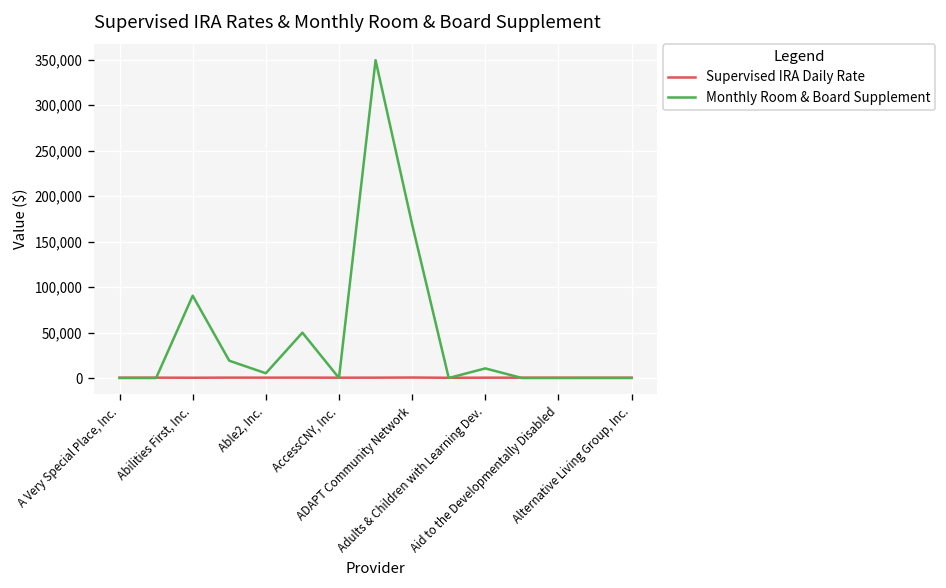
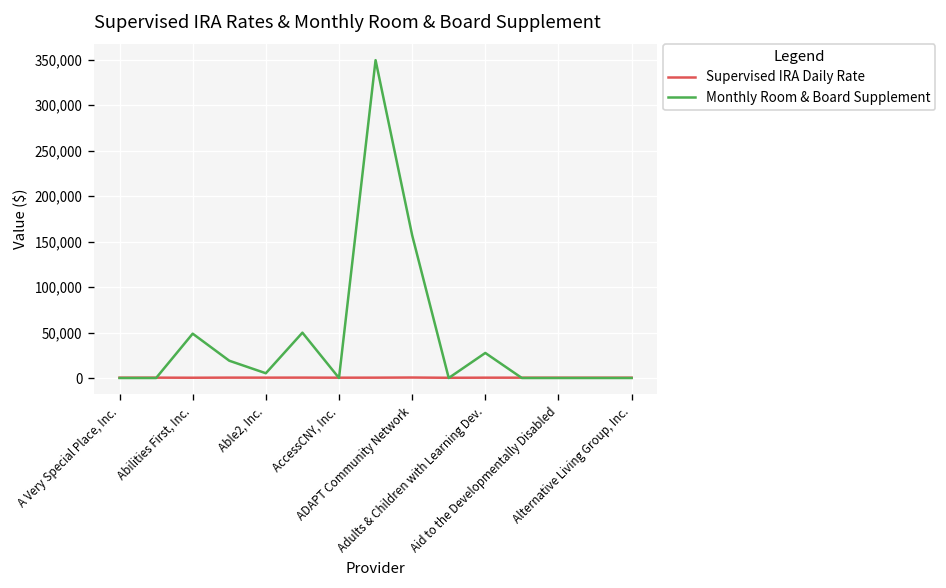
Monthly Room & Board Supplement, Abilities First, Inc.: 90,000 -> 50,000
Monthly Room & Board Supplement, ADAPT Community Network: 170,000 -> 160,000
Monthly Room & Board Supplement, Adults & Children with Learning Dev.: 10,000 -> 30,000
